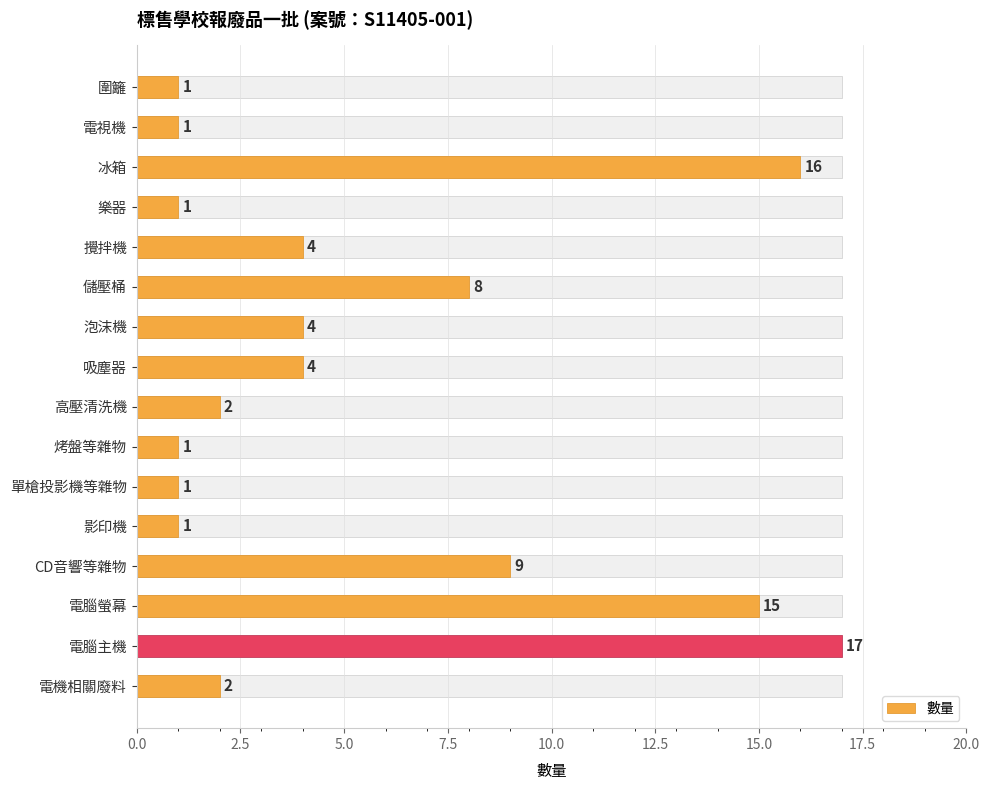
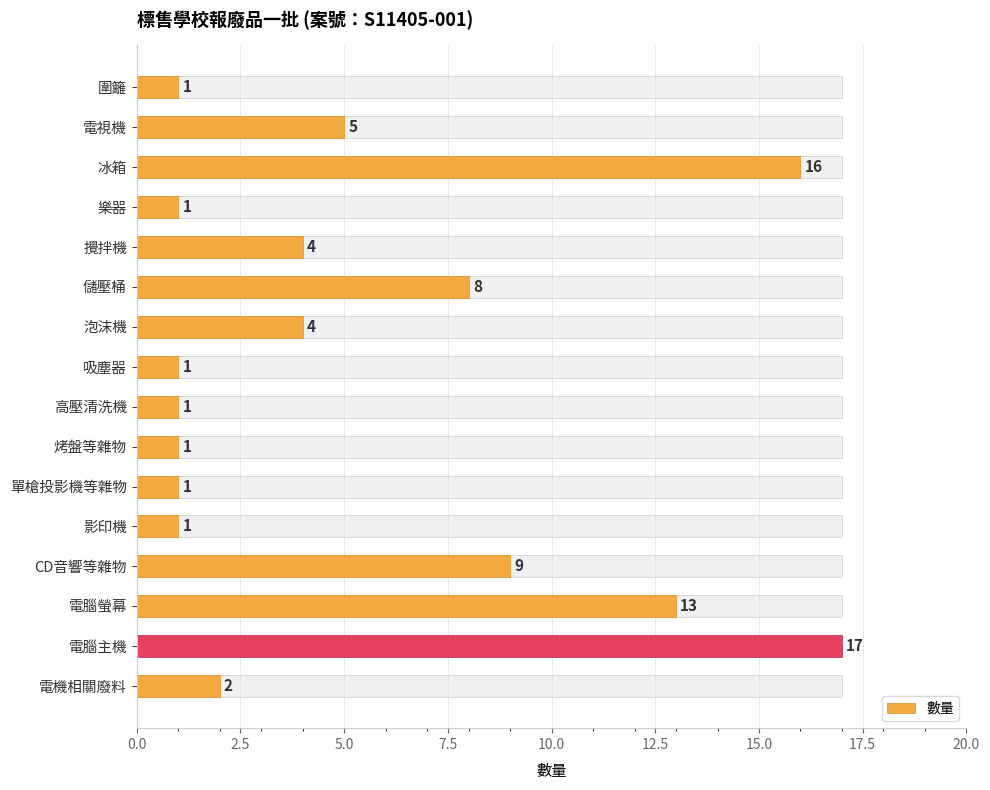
數量, 電視機: 1 -> 5
數量, 吸塵器: 4 -> 1
數量, 高壓清洗機: 2 -> 1
數量, 電腦螢幕: 15 -> 13
